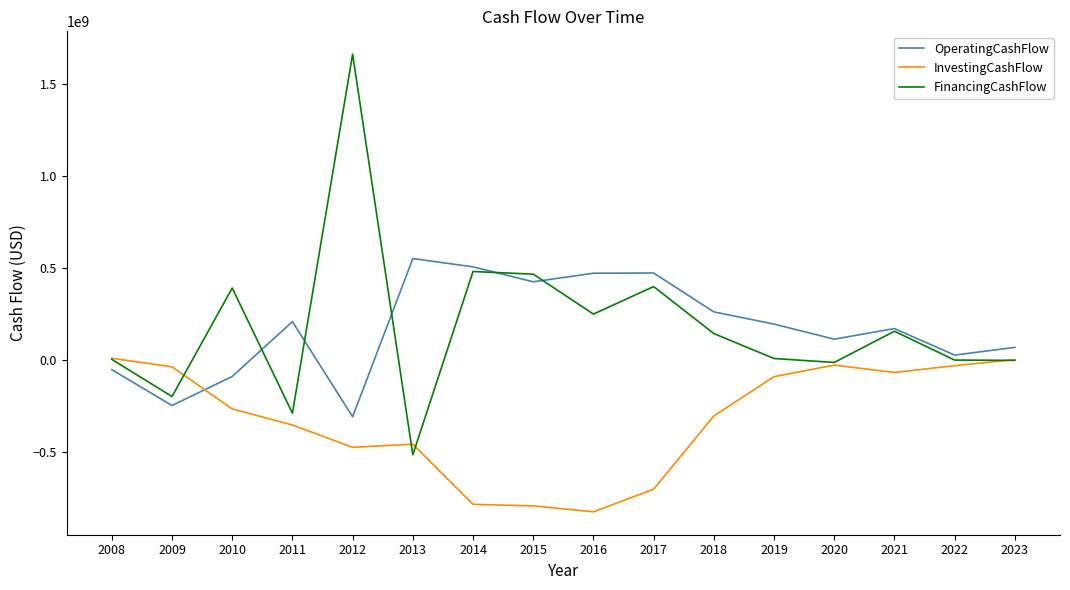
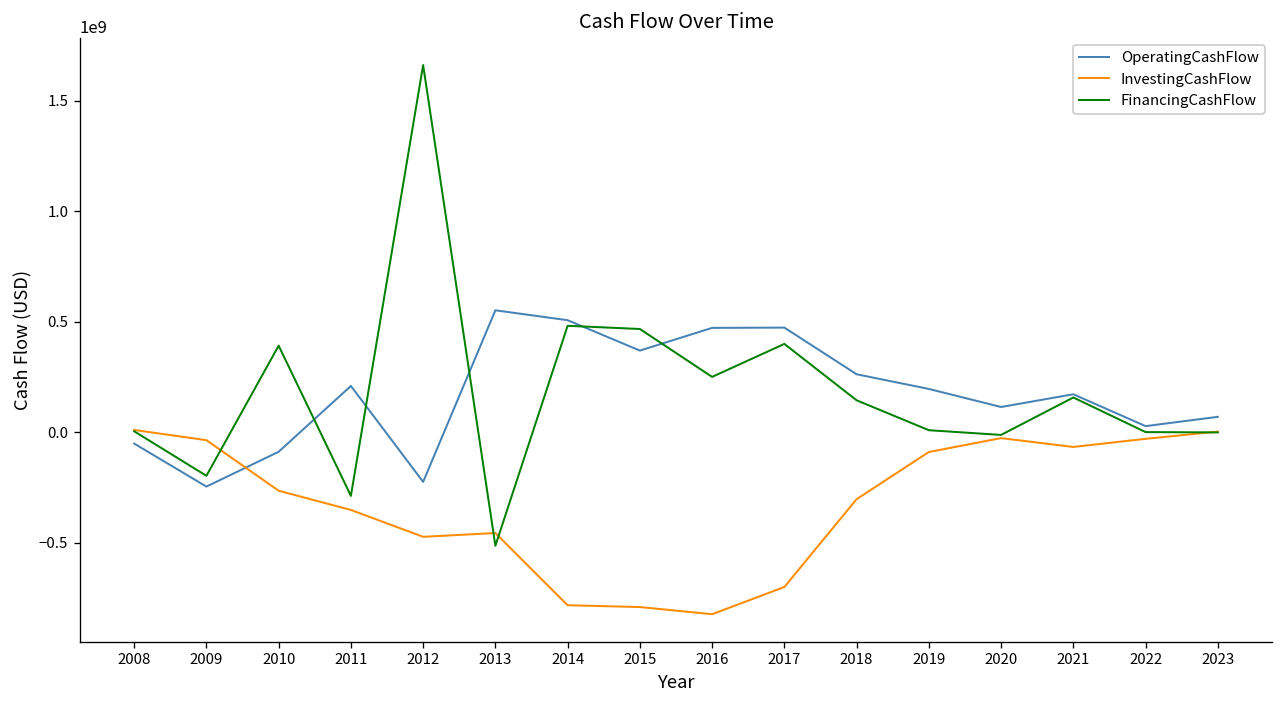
OperatingCashFlow, 2012: -310000000 -> -230000000
OperatingCashFlow, 2015: 430000000 -> 370000000
